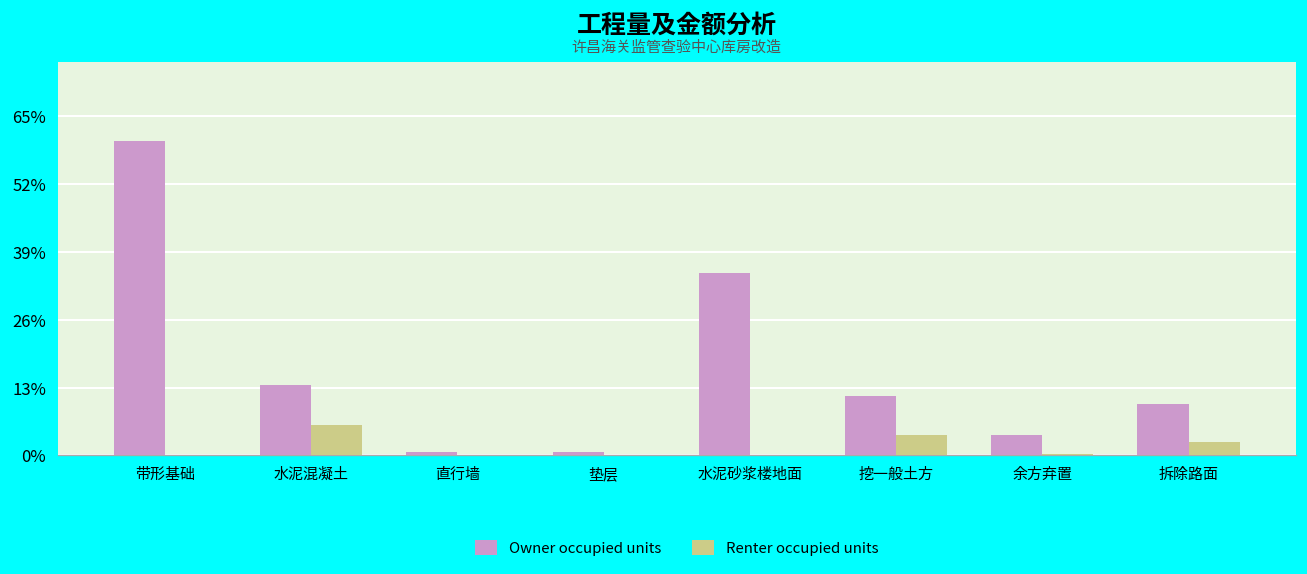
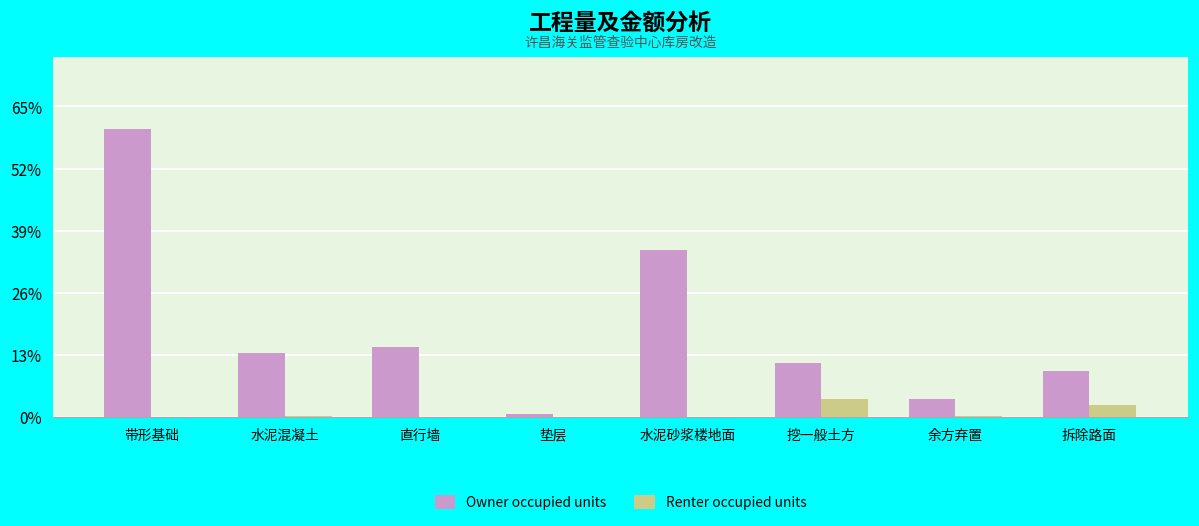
Renter occupied units, 水泥混凝土: 6% -> 0%
Owner occupied units, 直行墙: 1% -> 15%
